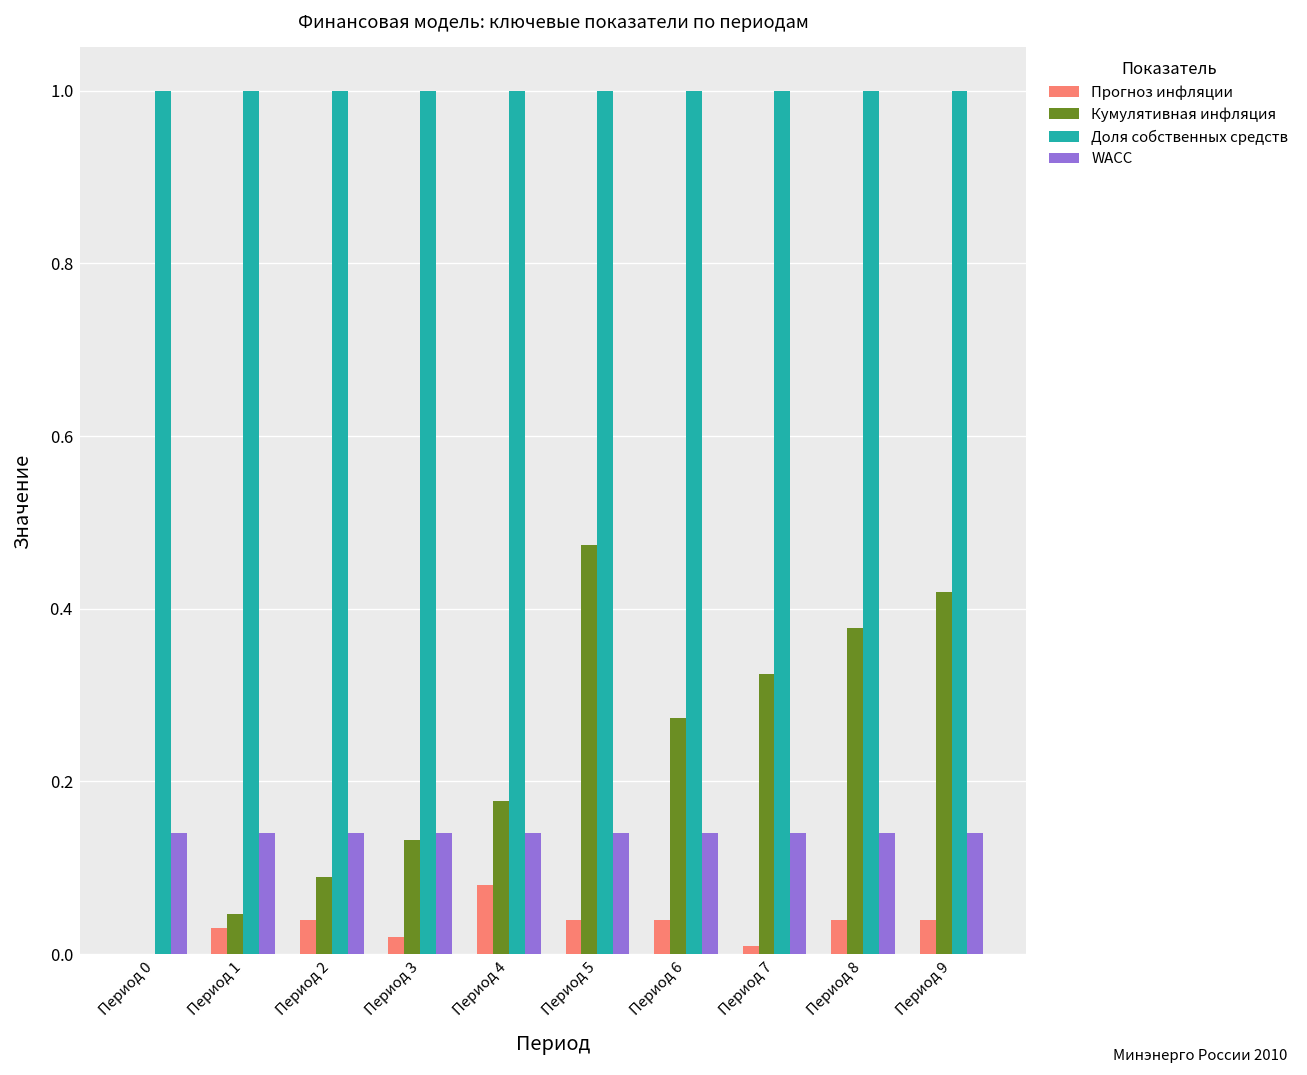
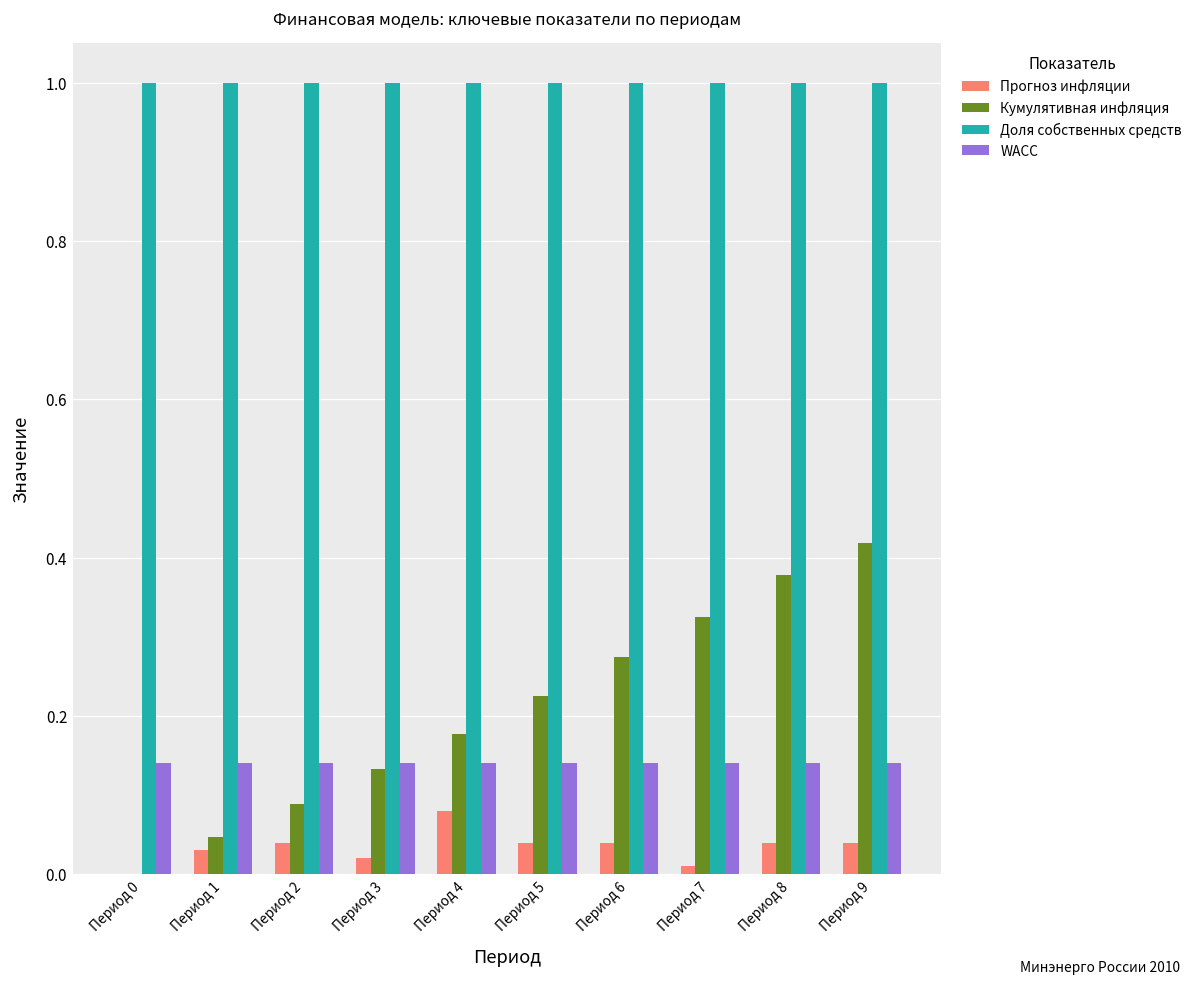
Кумулятивная инфляция, Период 5: 0.47 -> 0.22
